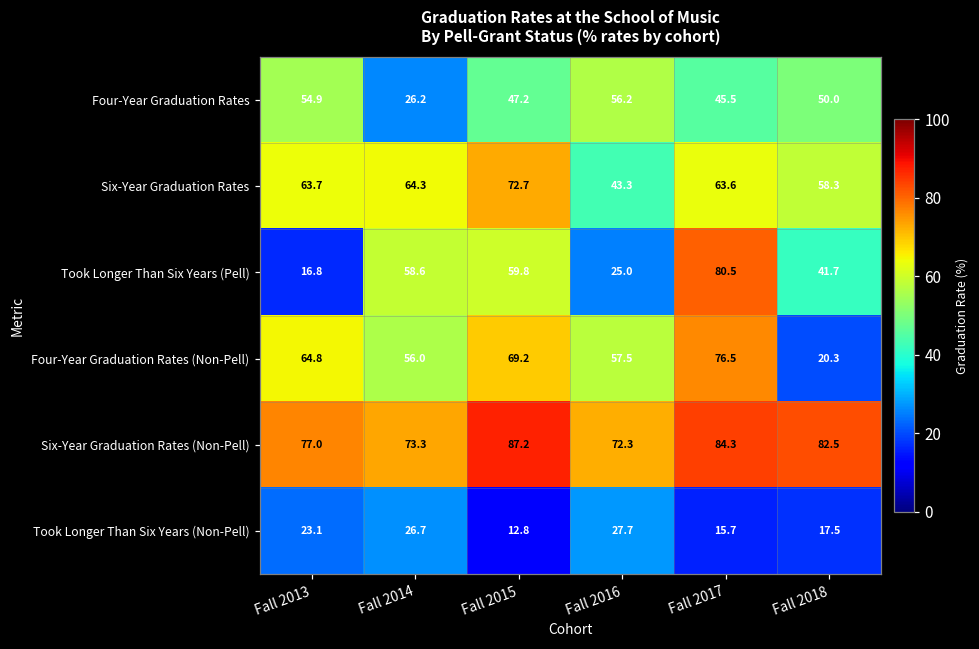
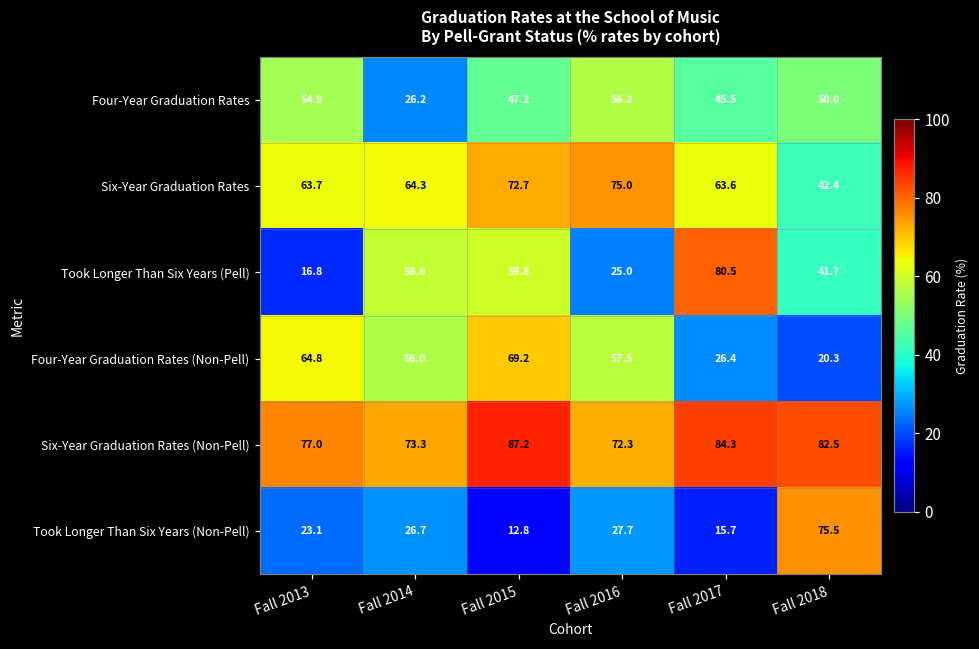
Six-Year Graduation Rates, Fall 2016: 43.3 -> 75.0
Six-Year Graduation Rates, Fall 2018: 58.3 -> 42.4
Four-Year Graduation Rates (Non-Pell), Fall 2017: 76.5 -> 26.4
Took Longer Than Six Years (Non-Pell), Fall 2018: 17.5 -> 75.5
